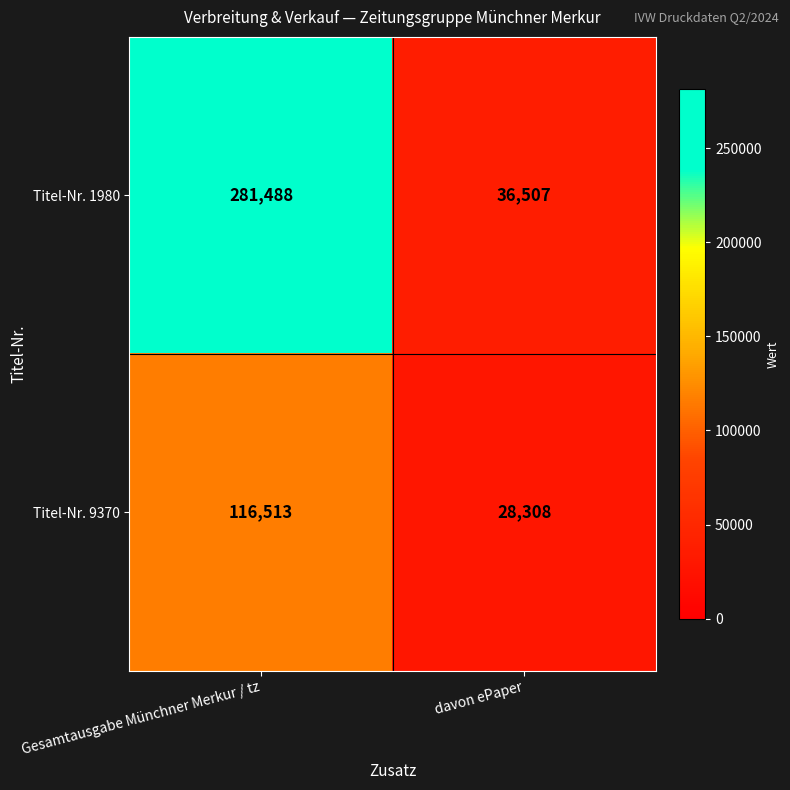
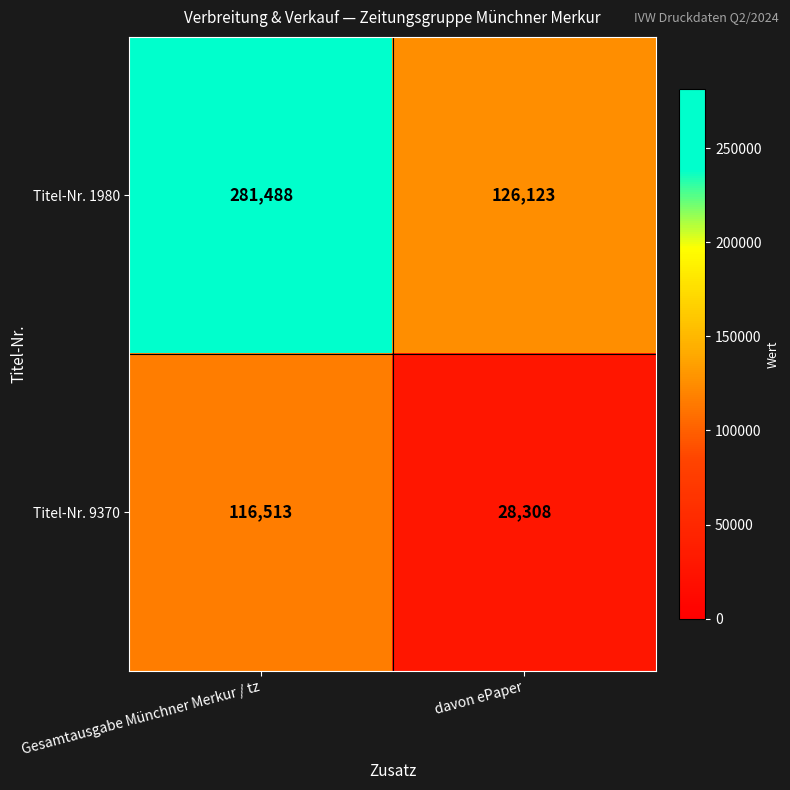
Titel-Nr. 1980, davon ePaper: 36,507 -> 126,123
